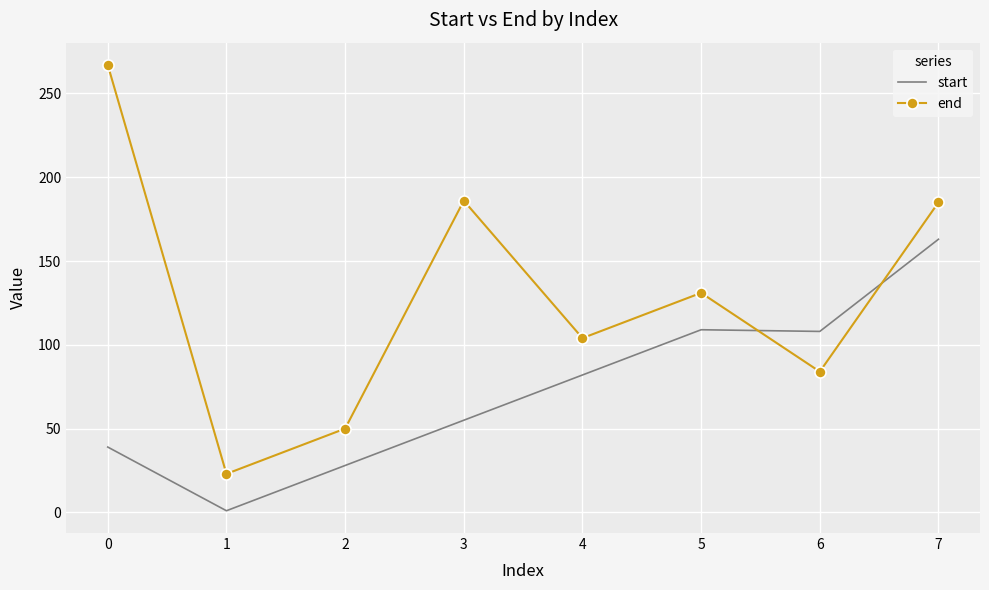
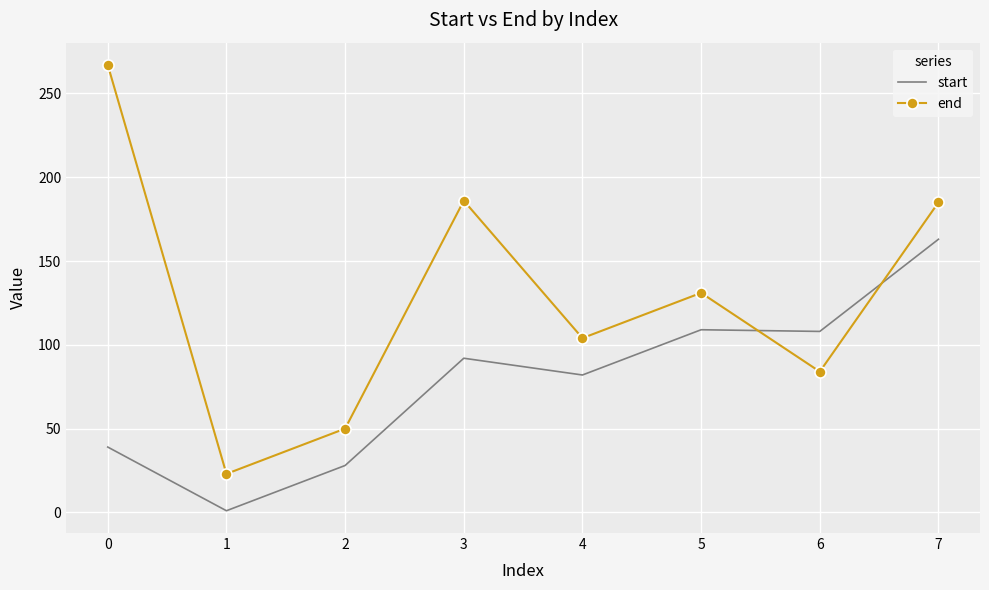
start, 3: 55 -> 92
